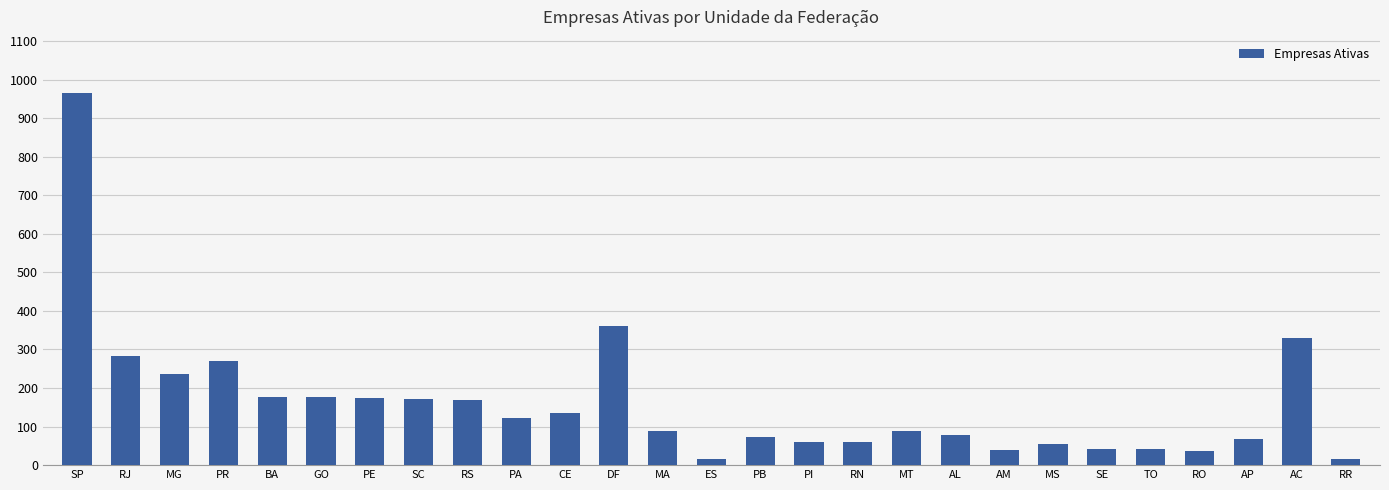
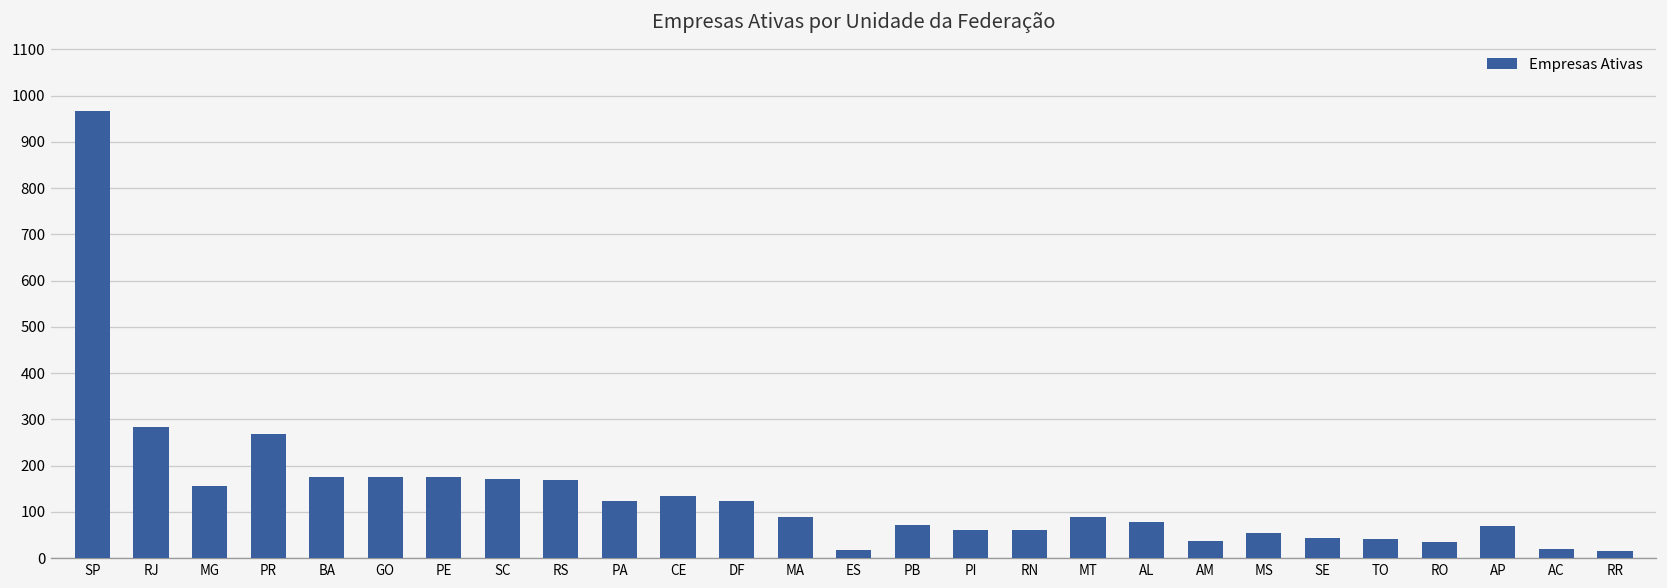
MG: 240 -> 160
DF: 360 -> 120
AC: 330 -> 20
